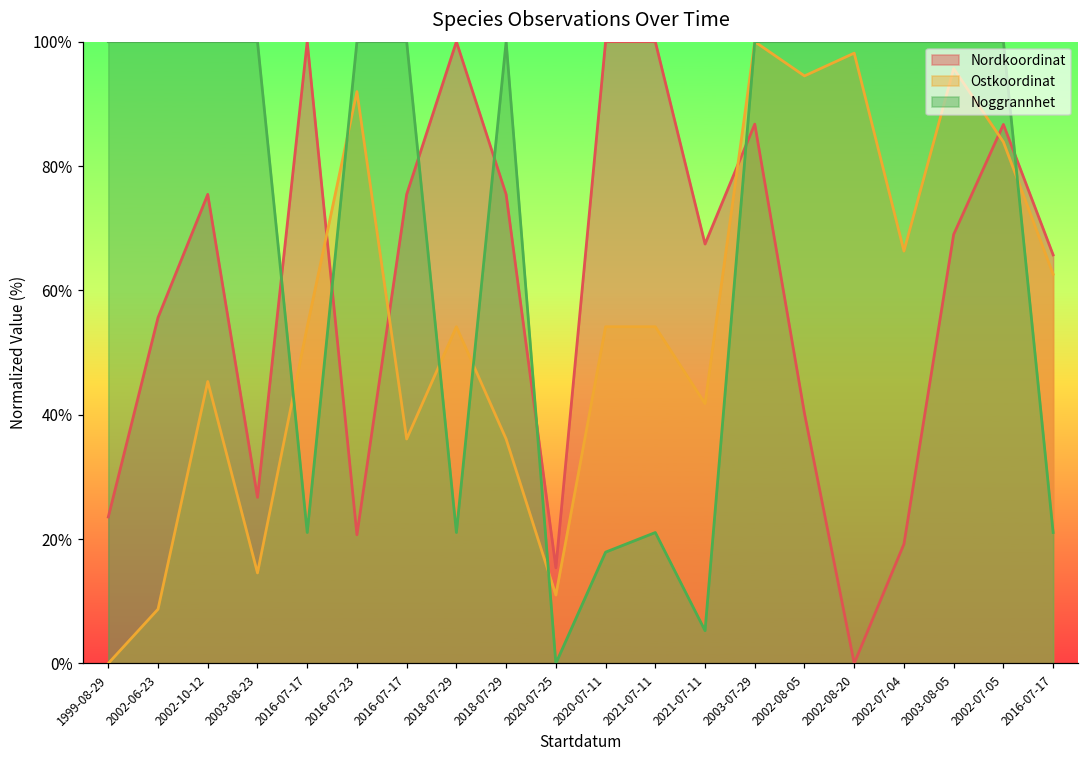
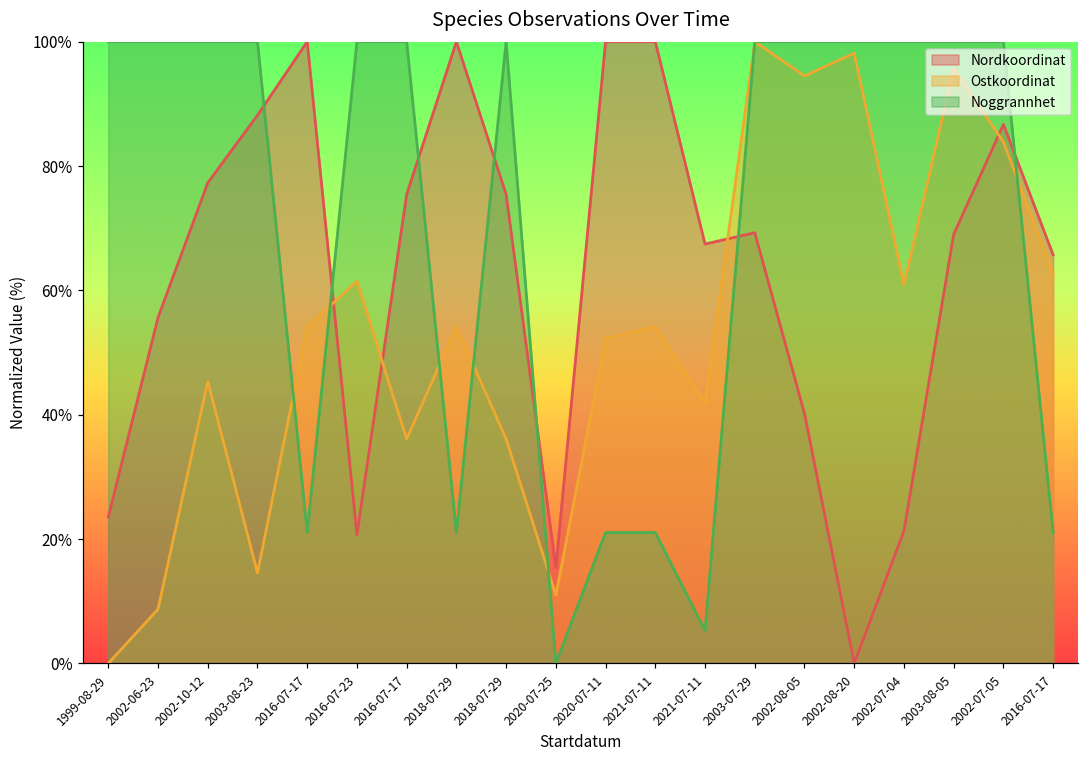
Nordkoordinat, 2002-10-12: 75% -> 77%
Nordkoordinat, 2003-08-23: 27% -> 88%
Ostkoordinat, 2016-07-23: 92% -> 61%
Ostkoordinat, 2020-07-11: 54% -> 52%
Noggrannhet, 2020-07-11: 18% -> 21%
Nordkoordinat, 2003-07-29: 87% -> 69%
Nordkoordinat, 2002-07-04: 19% -> 21%
Ostkoordinat, 2002-07-04: 66% -> 61%
